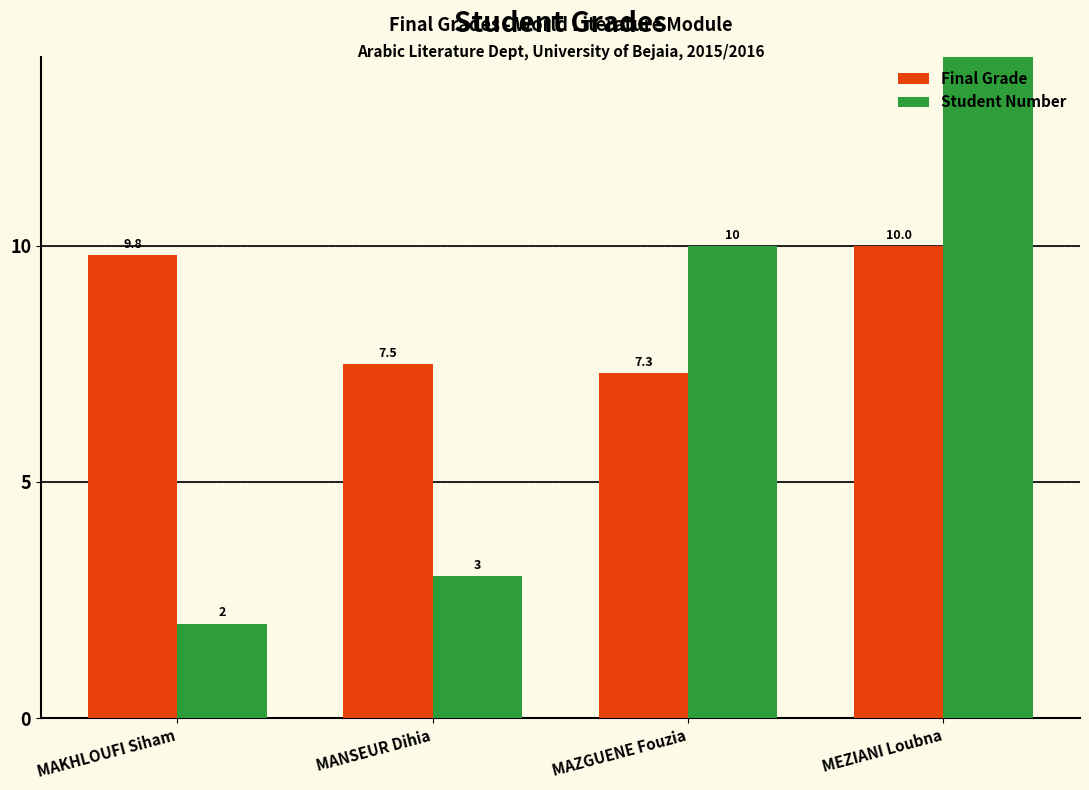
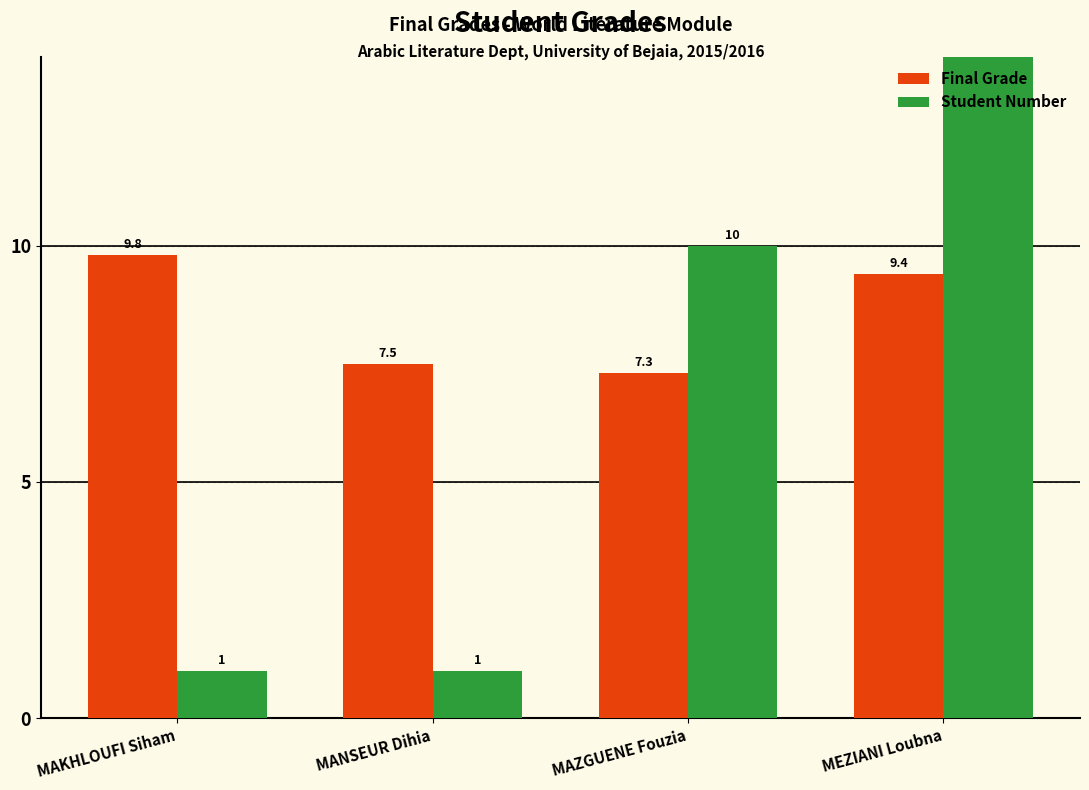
Student Number, MAKHLOUFI Siham: 2 -> 1
Student Number, MANSEUR Dihia: 3 -> 1
Final Grade, MEZIANI Loubna: 10.0 -> 9.4
